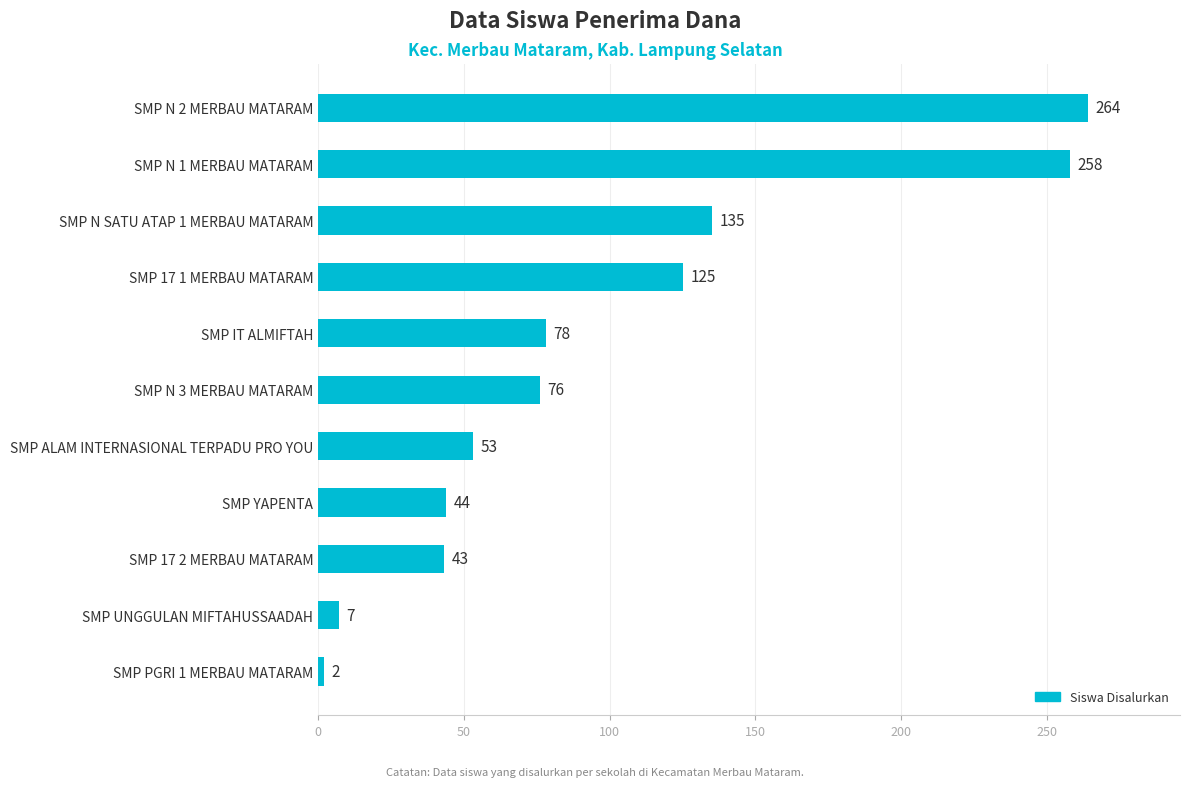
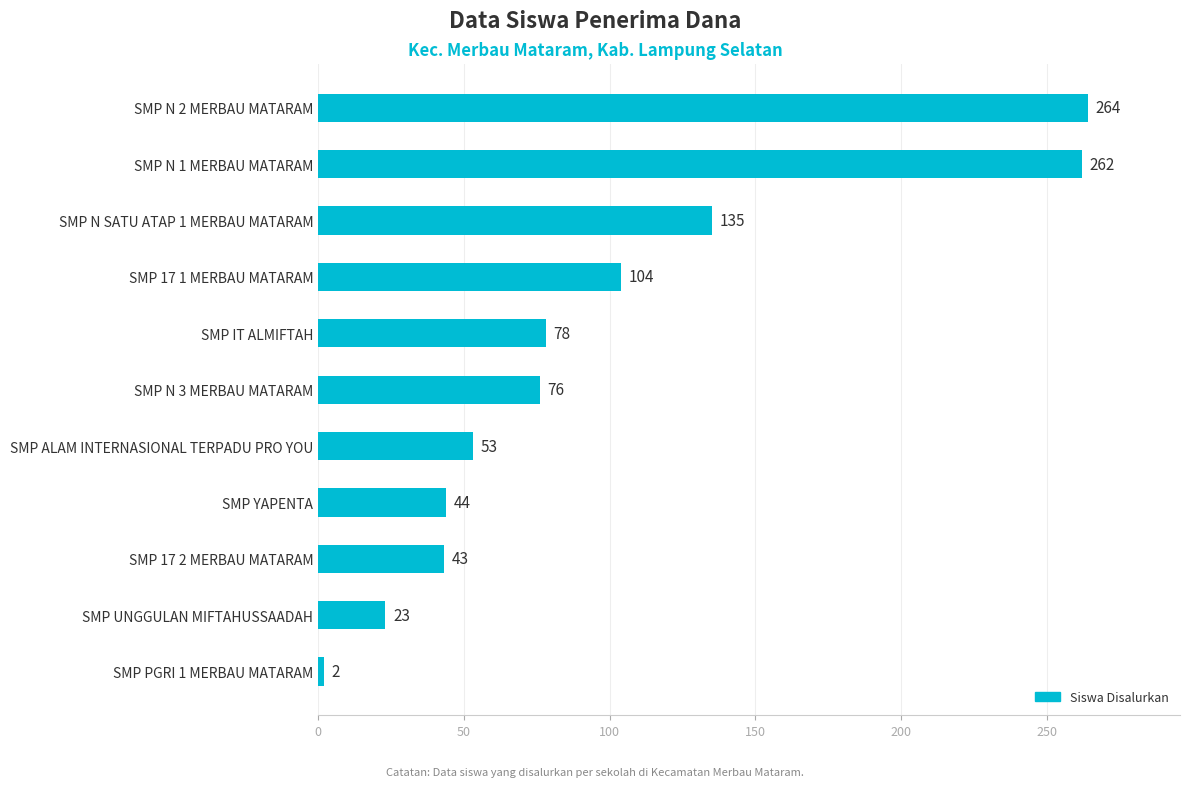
SMP N 1 MERBAU MATARAM: 258 -> 262
SMP 17 1 MERBAU MATARAM: 125 -> 104
SMP UNGGULAN MIFTAHUSSAADAH: 7 -> 23
